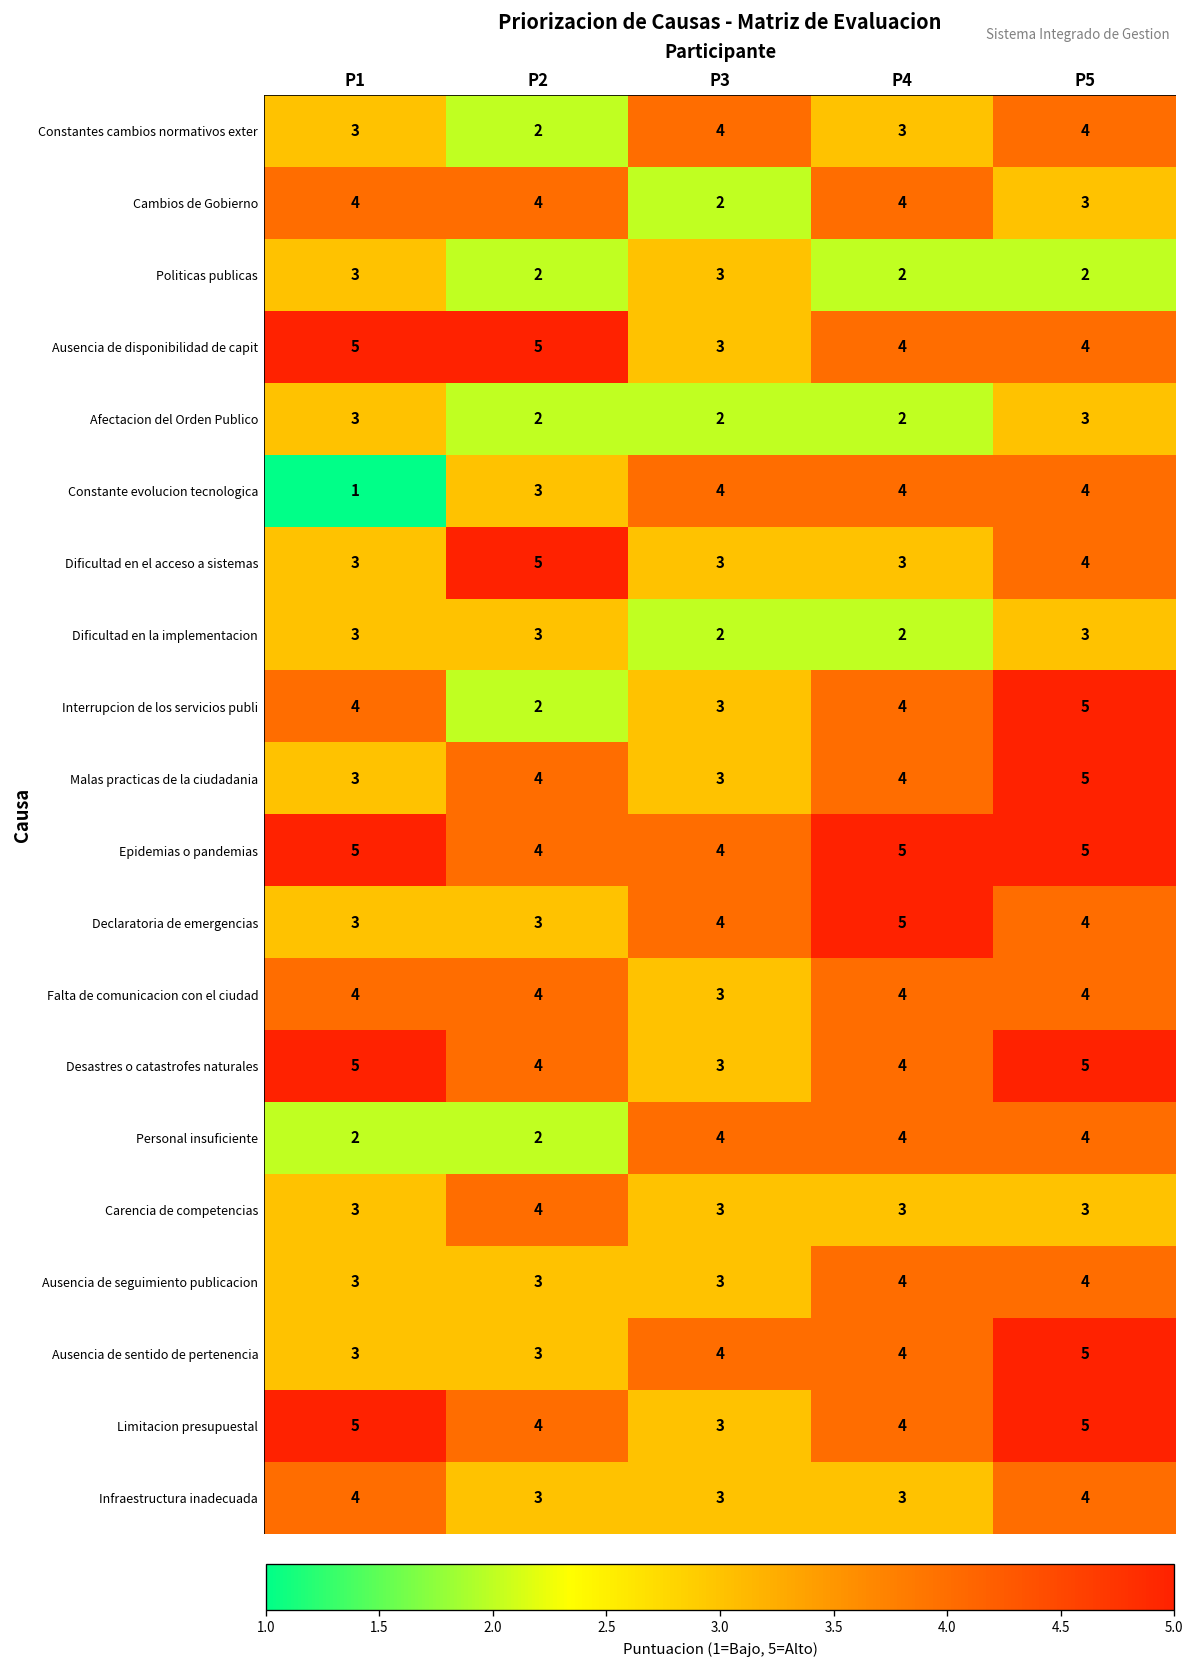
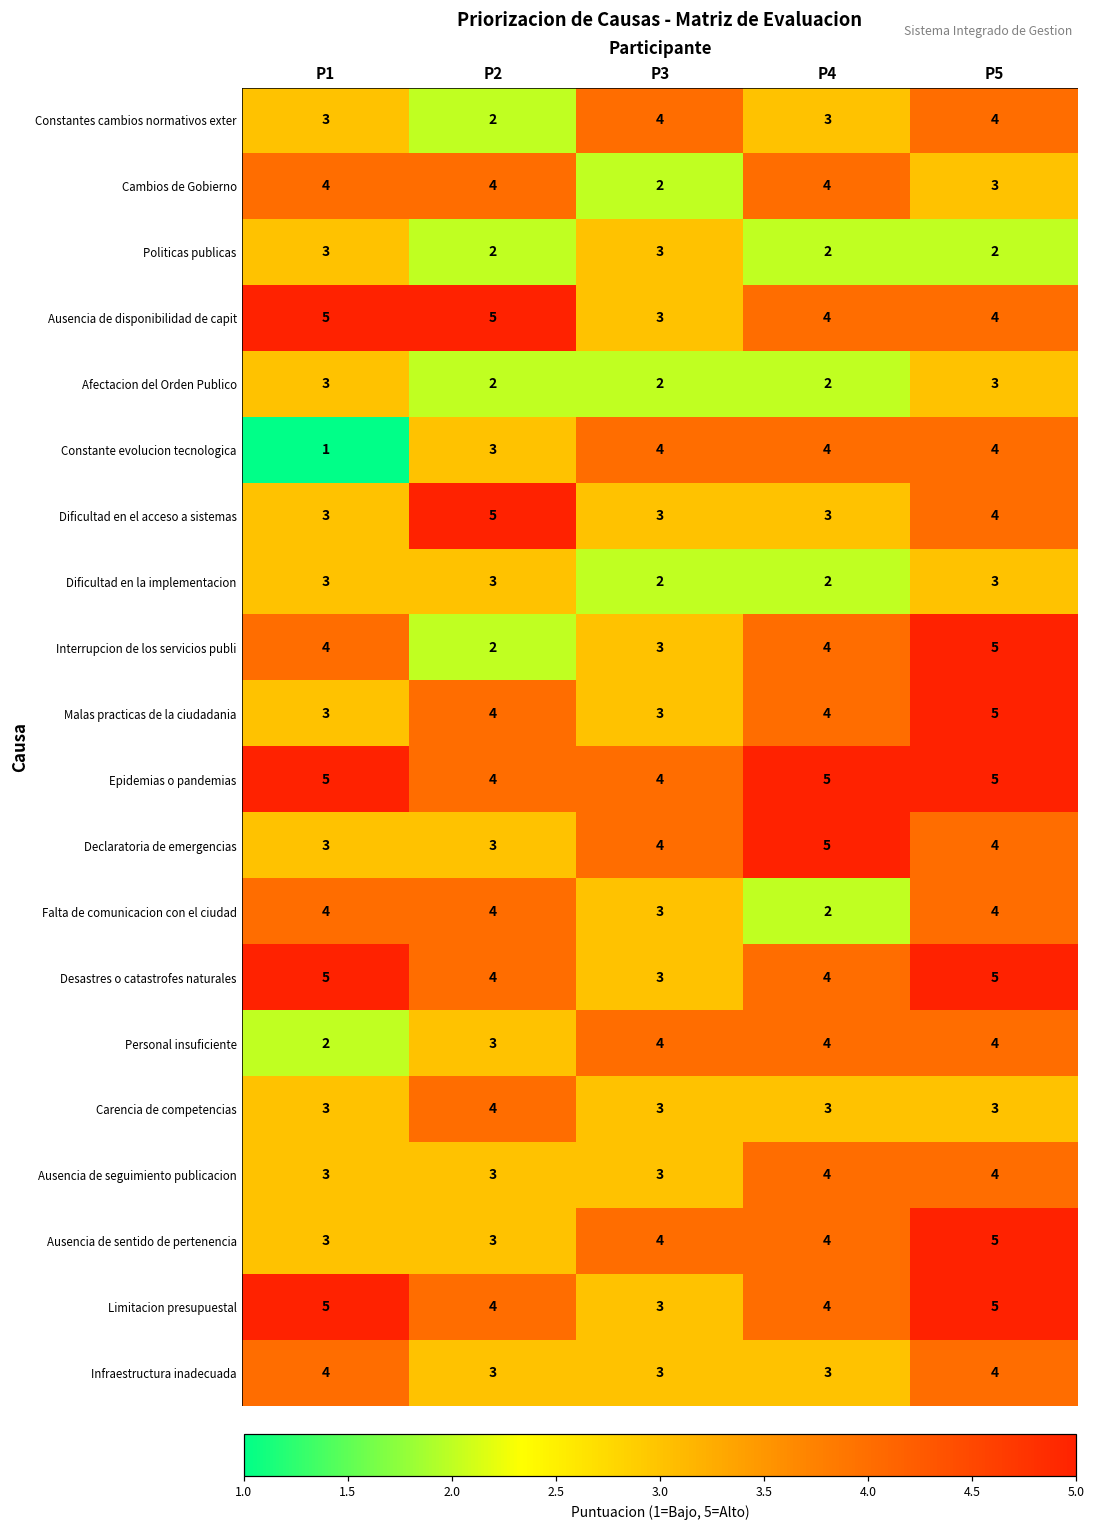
Falta de comunicacion con el ciudad, P4: 4 -> 2
Personal insuficiente, P2: 2 -> 3
